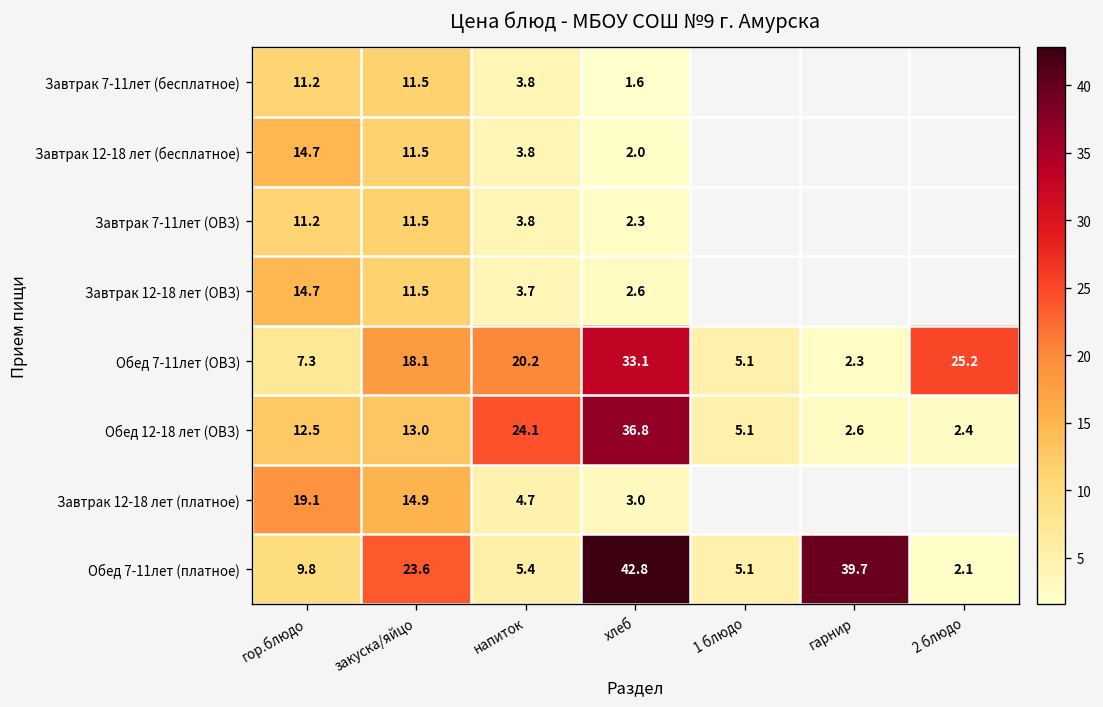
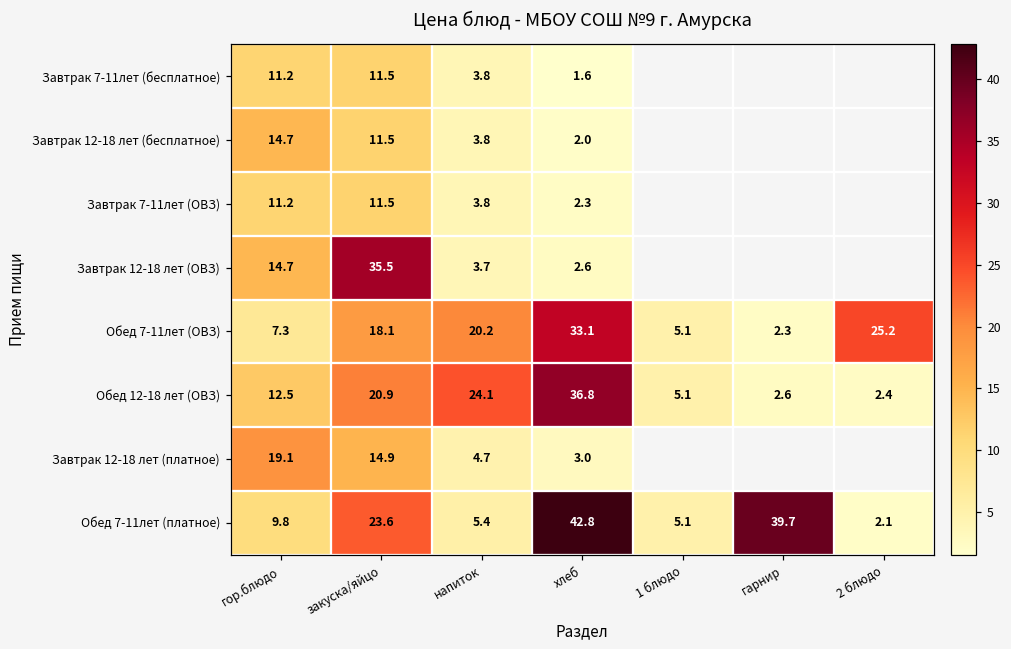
Завтрак 12-18 лет (ОВЗ), закуска/яйцо: 11.5 -> 35.5
Обед 12-18 лет (ОВЗ), закуска/яйцо: 13.0 -> 20.9
